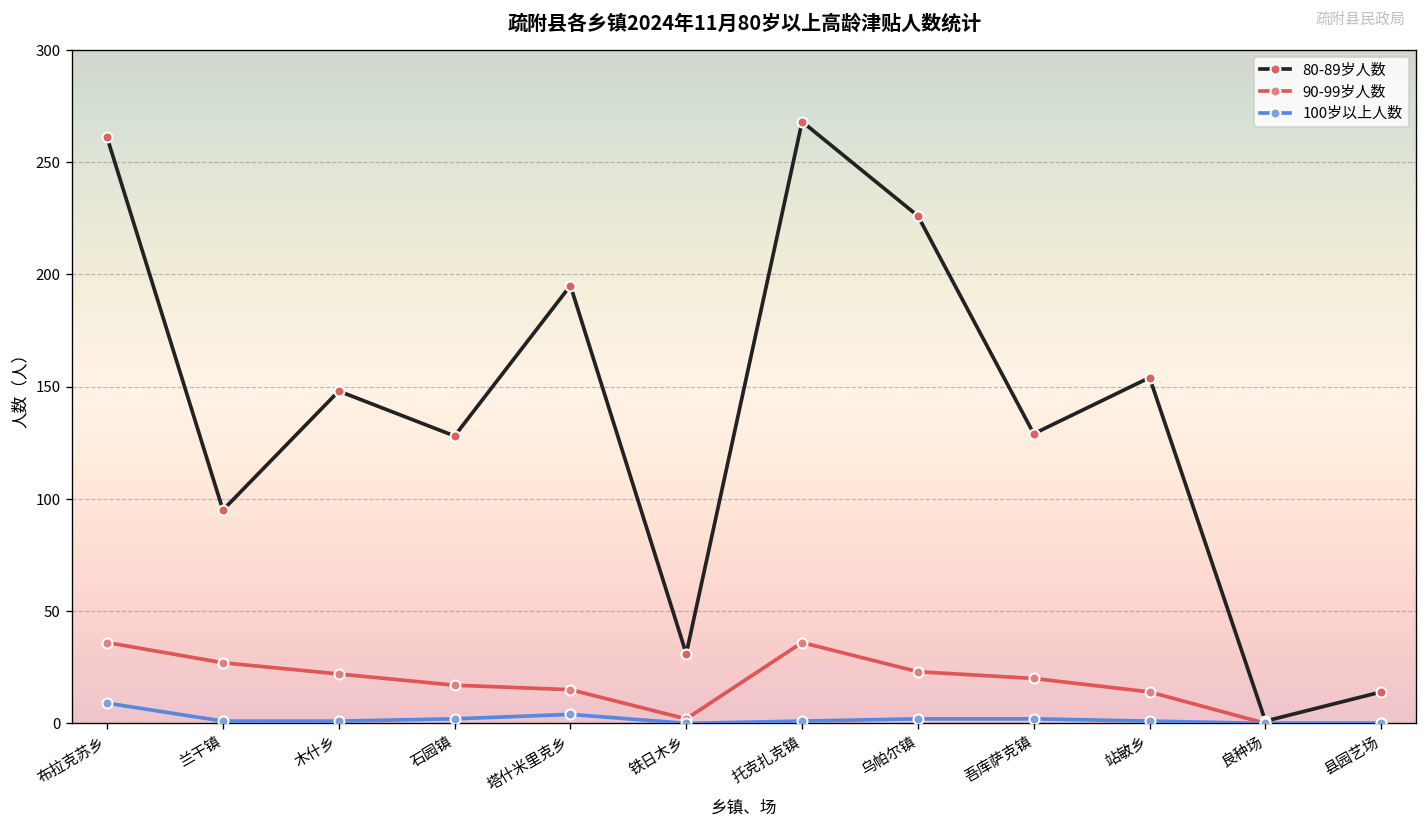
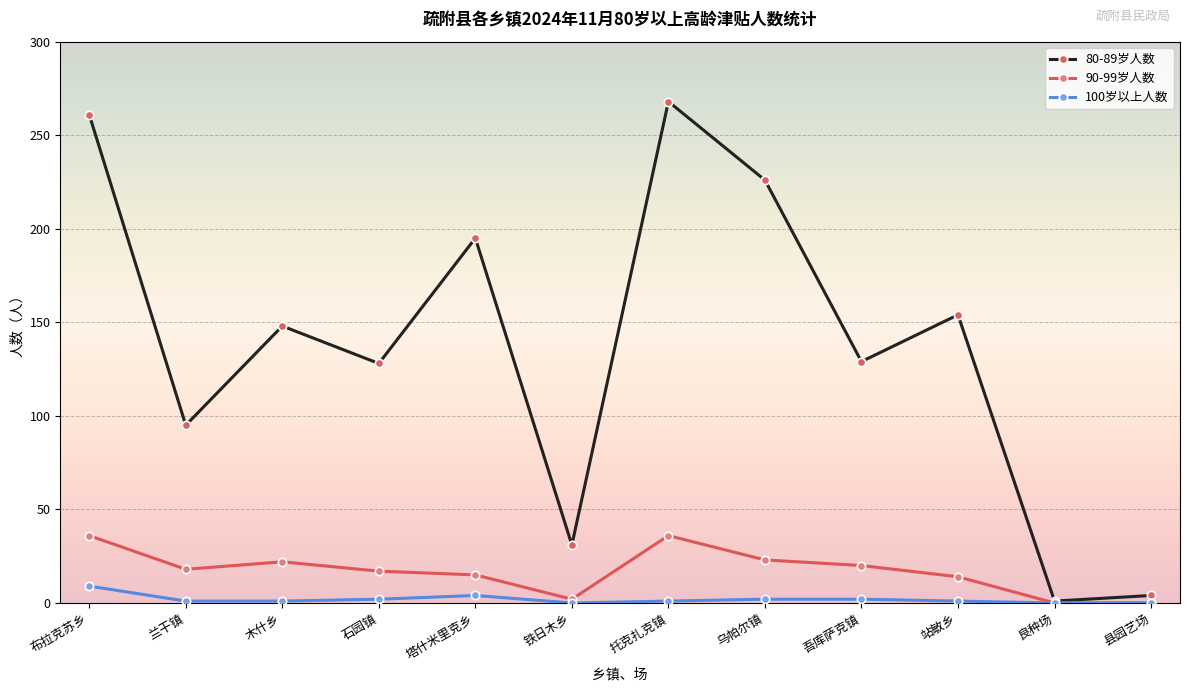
90-99岁人数, 兰干镇: 27 -> 18
80-89岁人数, 县园艺场: 14 -> 4
